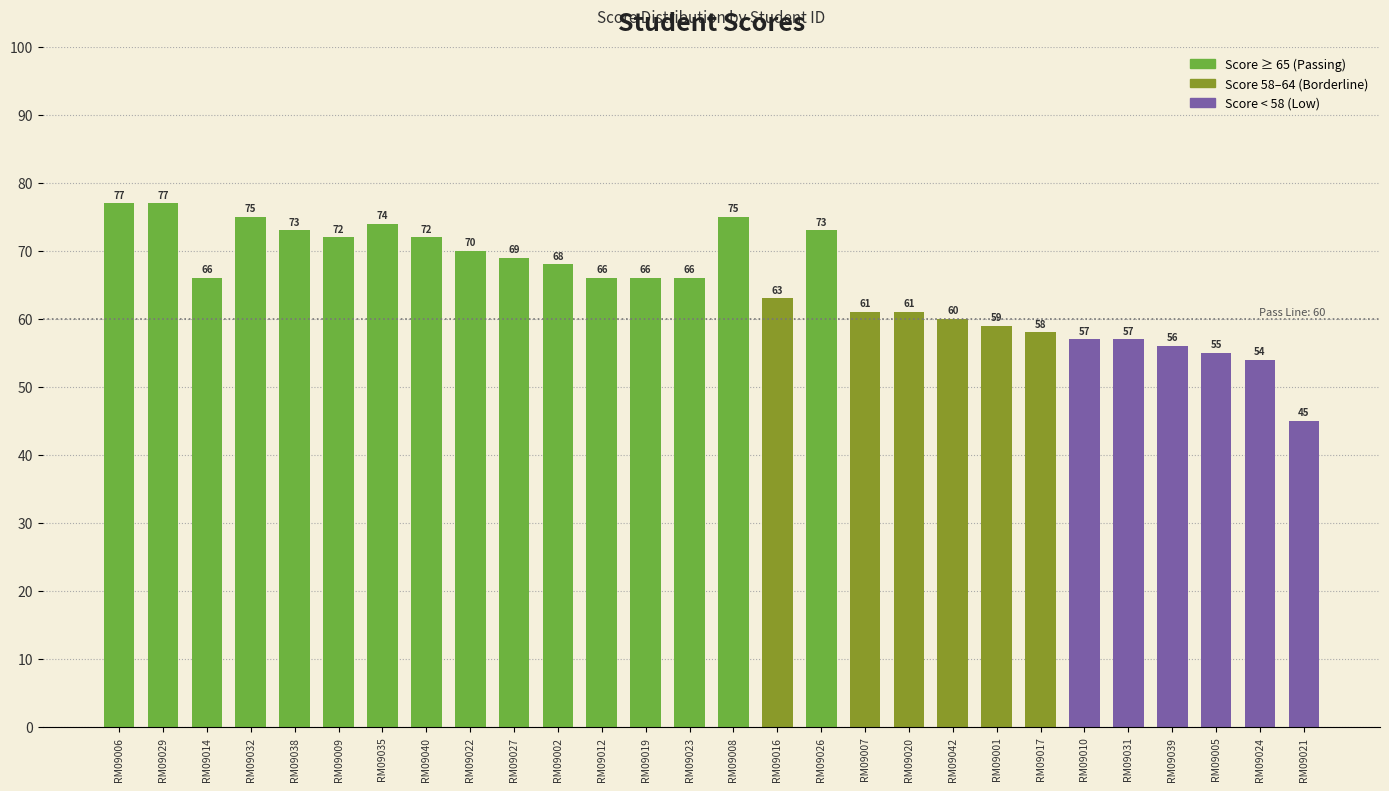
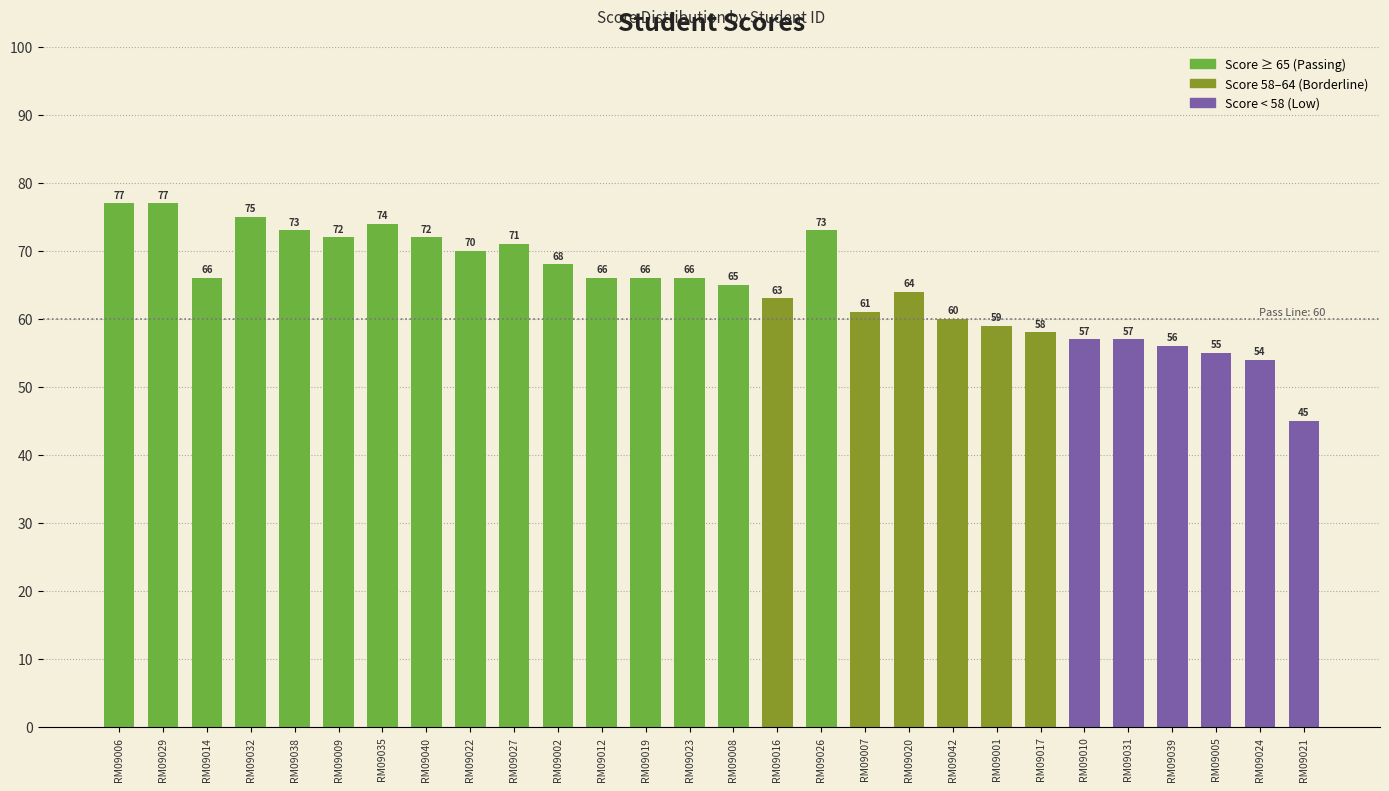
RM09027: 69 -> 71
RM09008: 75 -> 65
RM09020: 61 -> 64
